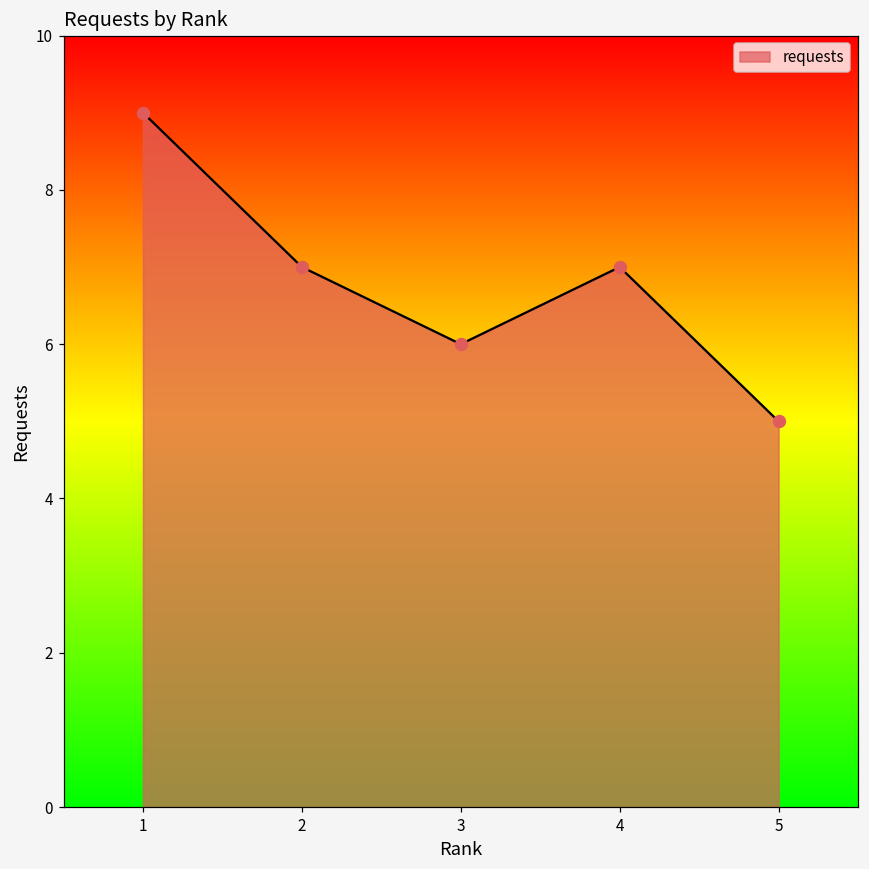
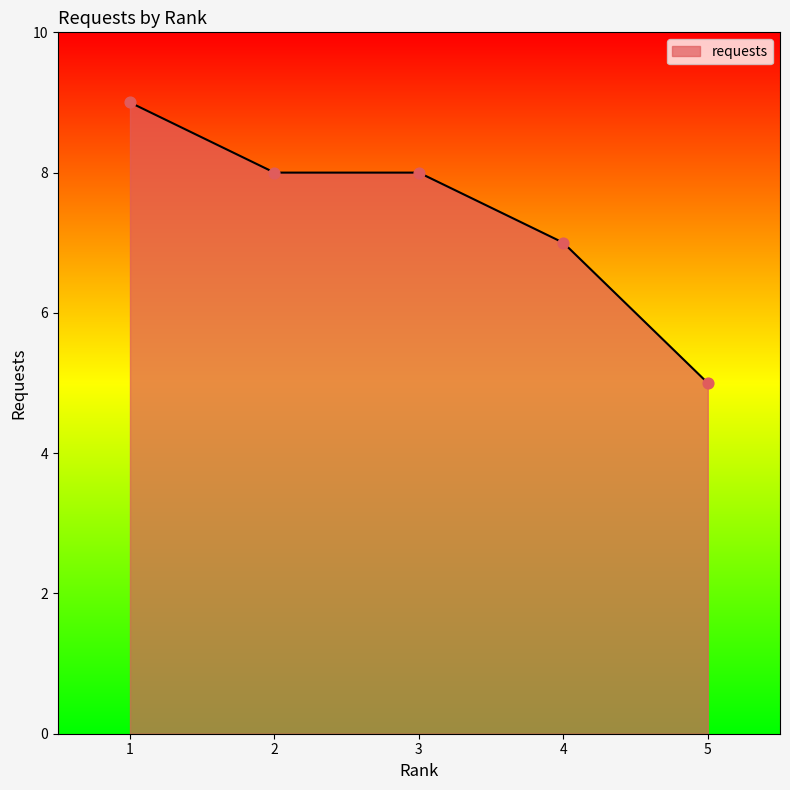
2: 7 -> 8
3: 6 -> 8
